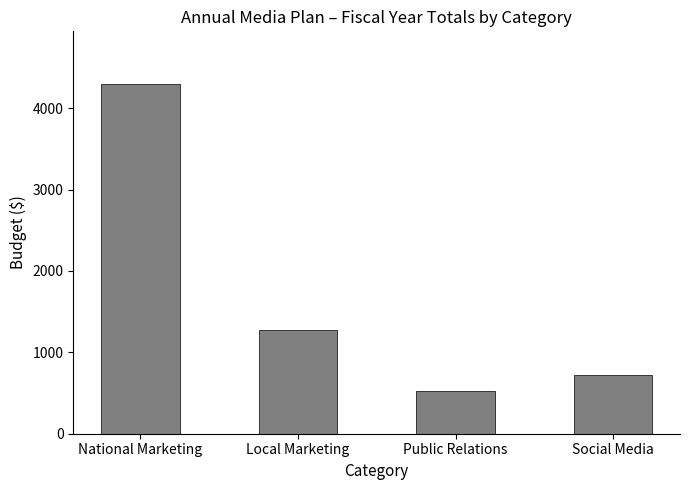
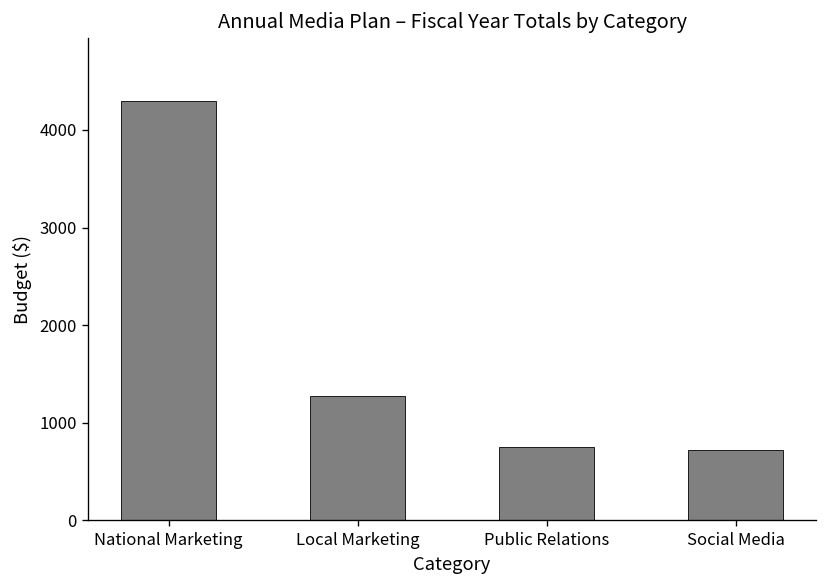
Public Relations: 500 -> 800
